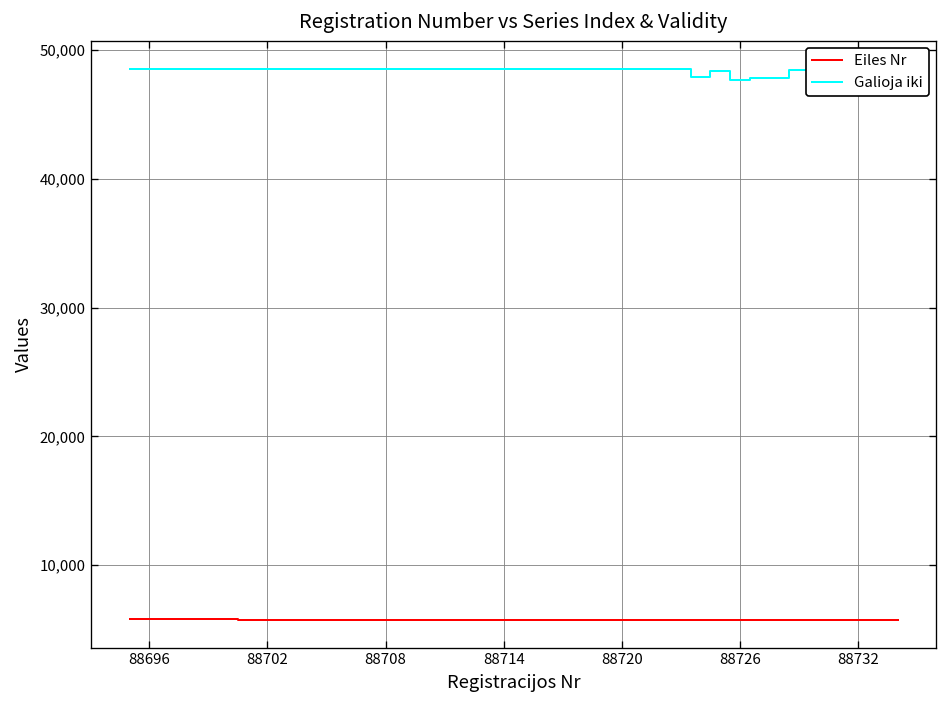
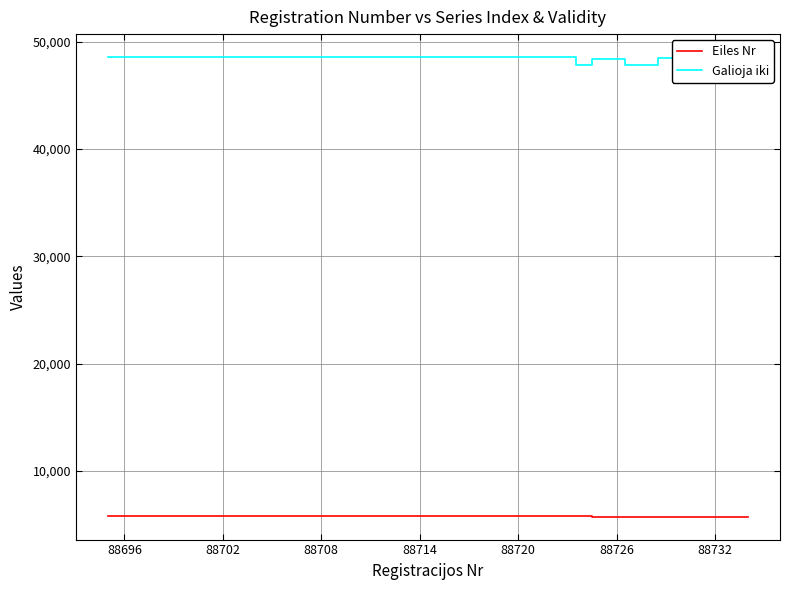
Galioja iki, 88726: 47,600 -> 48,400
